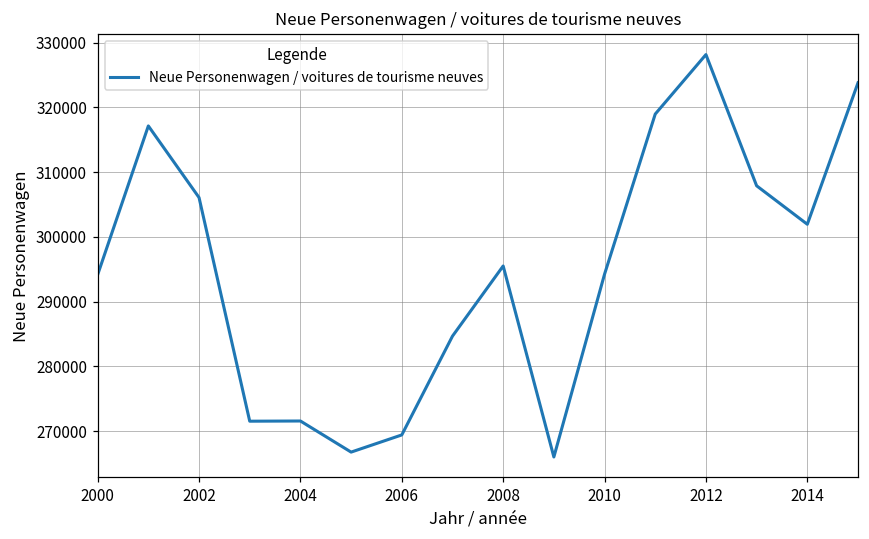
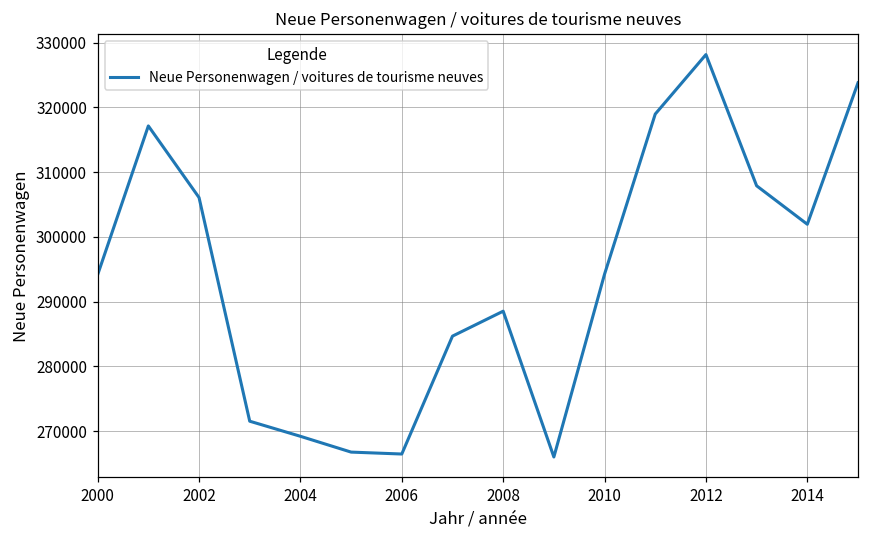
2004: 272000 -> 269000
2006: 269000 -> 266000
2008: 296000 -> 289000
